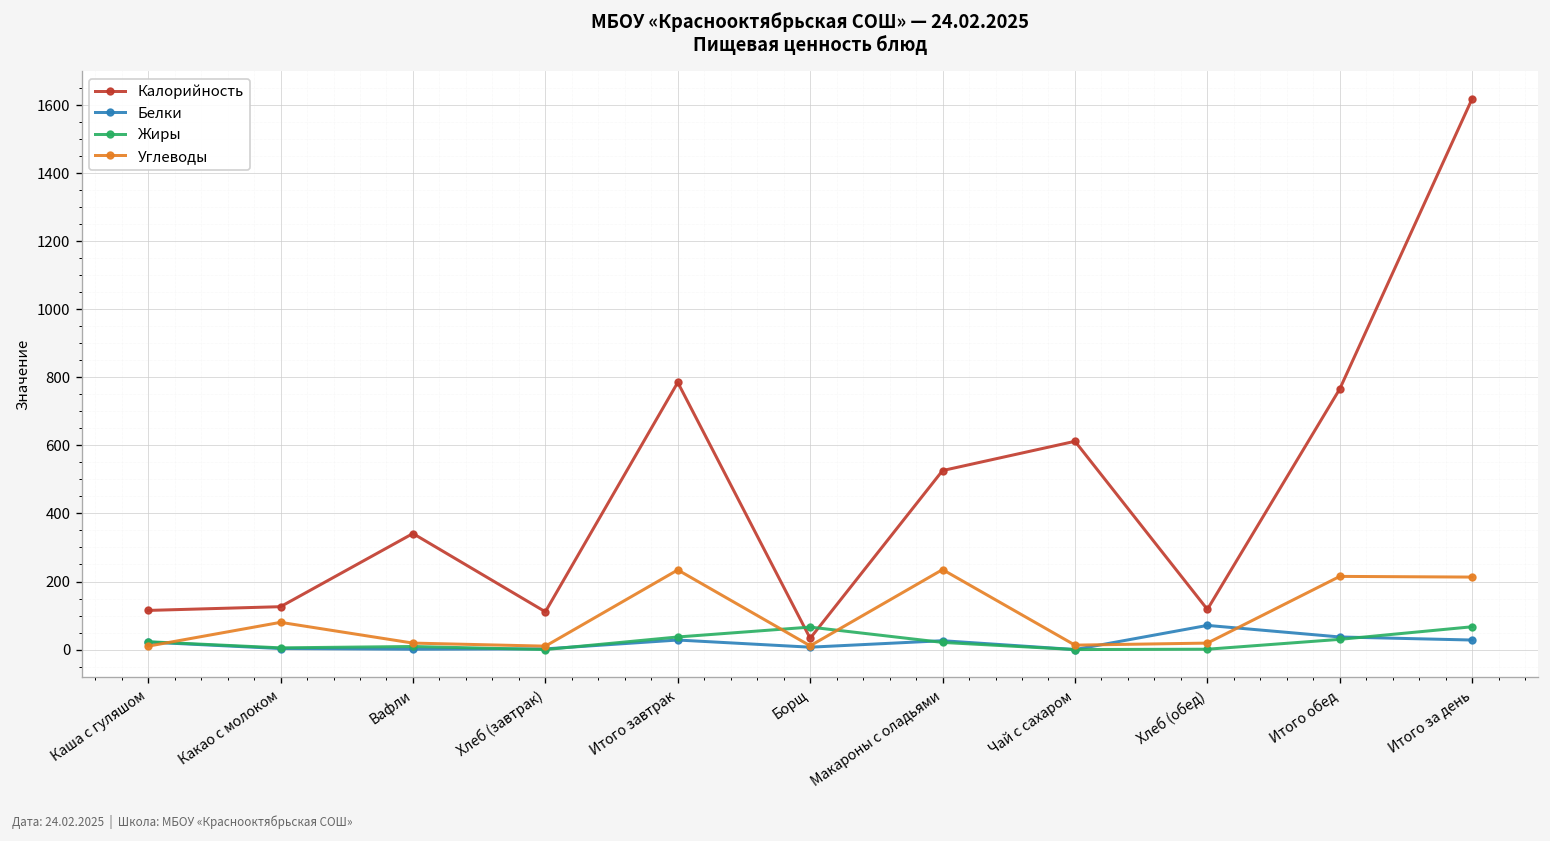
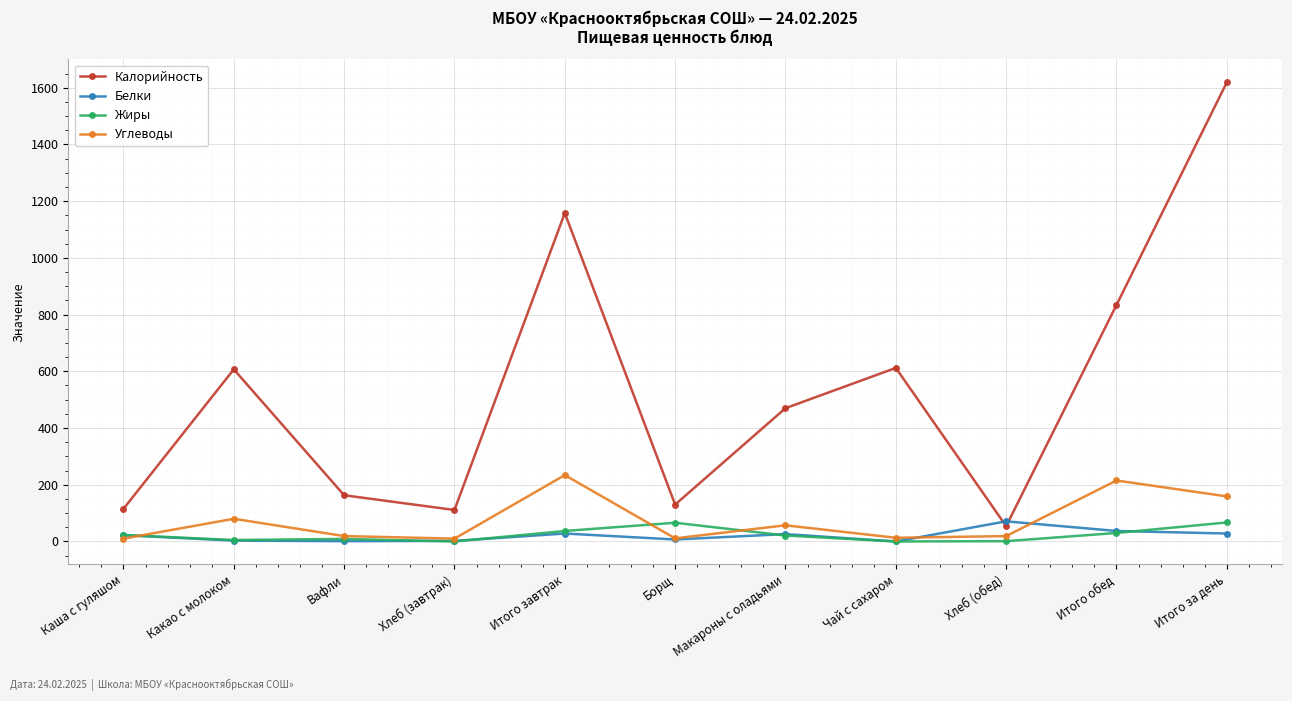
Калорийность, Какао с молоком: 130 -> 610
Калорийность, Вафли: 340 -> 160
Калорийность, Итого завтрак: 790 -> 1160
Калорийность, Борщ: 30 -> 130
Калорийность, Макароны с оладьями: 530 -> 470
Углеводы, Макароны с оладьями: 240 -> 60
Калорийность, Хлеб (обед): 120 -> 50
Калорийность, Итого обед: 770 -> 830
Углеводы, Итого за день: 210 -> 160
